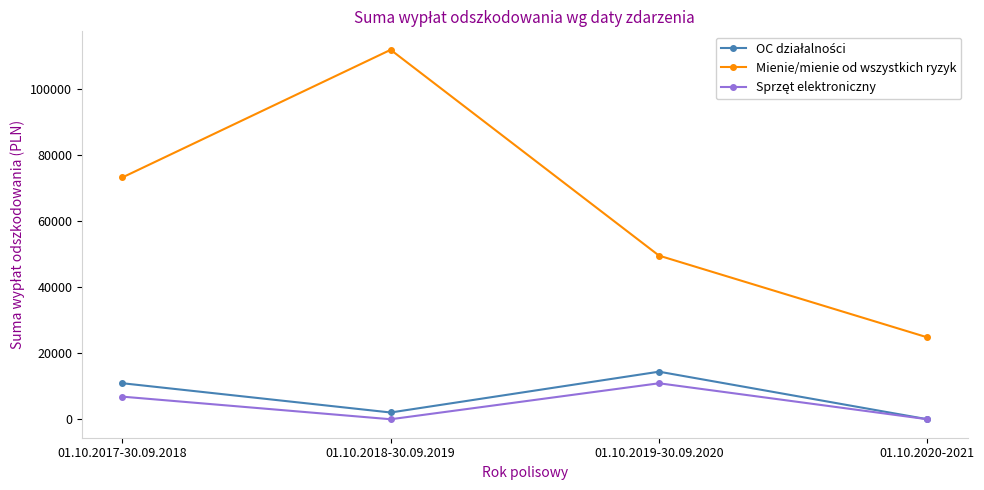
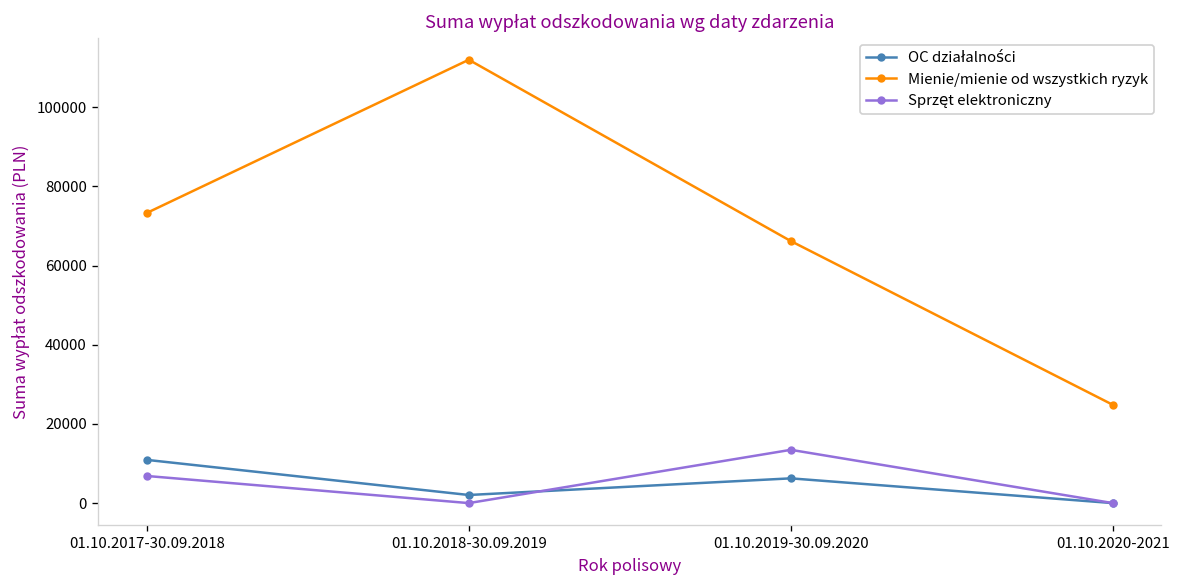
OC działalności, 01.10.2019-30.09.2020: 14000 -> 6000
Mienie/mienie od wszystkich ryzyk, 01.10.2019-30.09.2020: 50000 -> 66000
Sprzęt elektroniczny, 01.10.2019-30.09.2020: 11000 -> 13000
